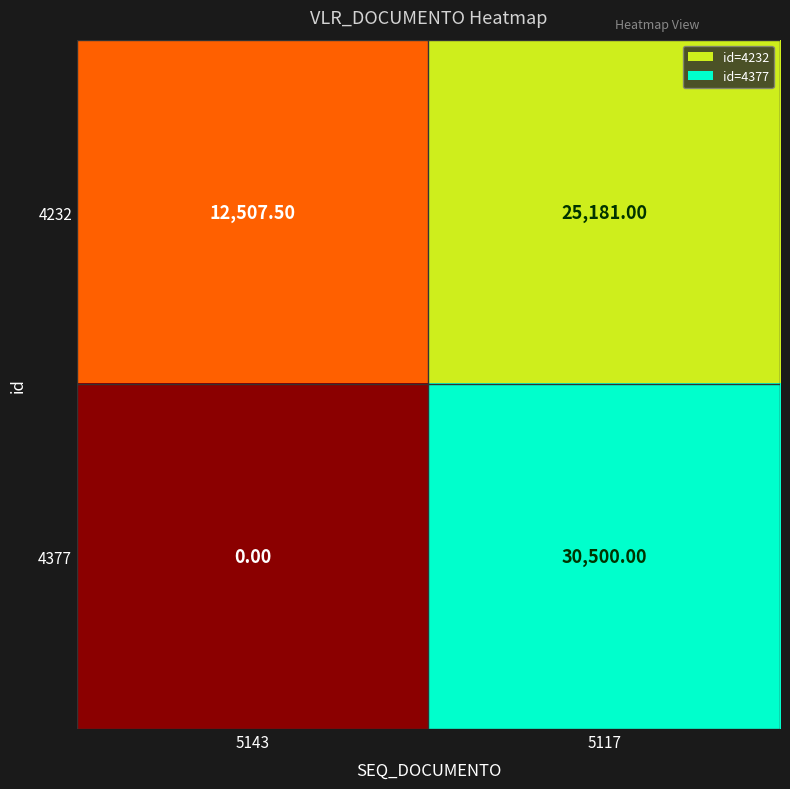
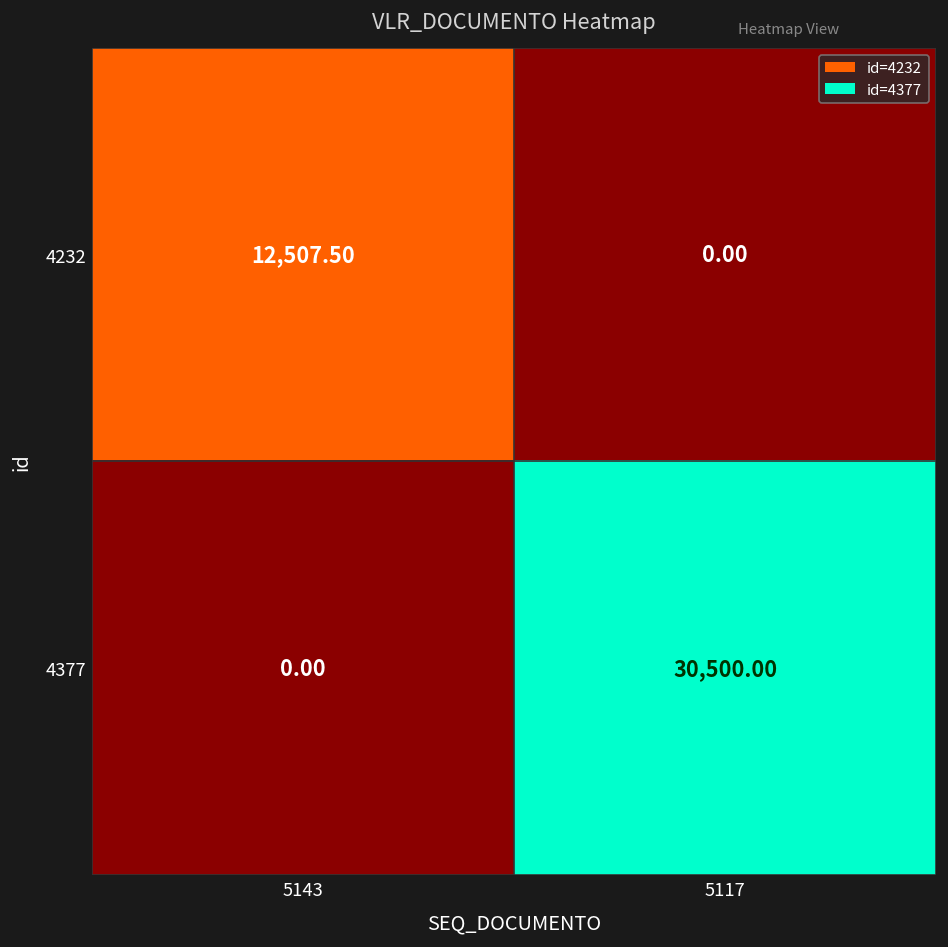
4232, 5117: 25,181.00 -> 0.00
